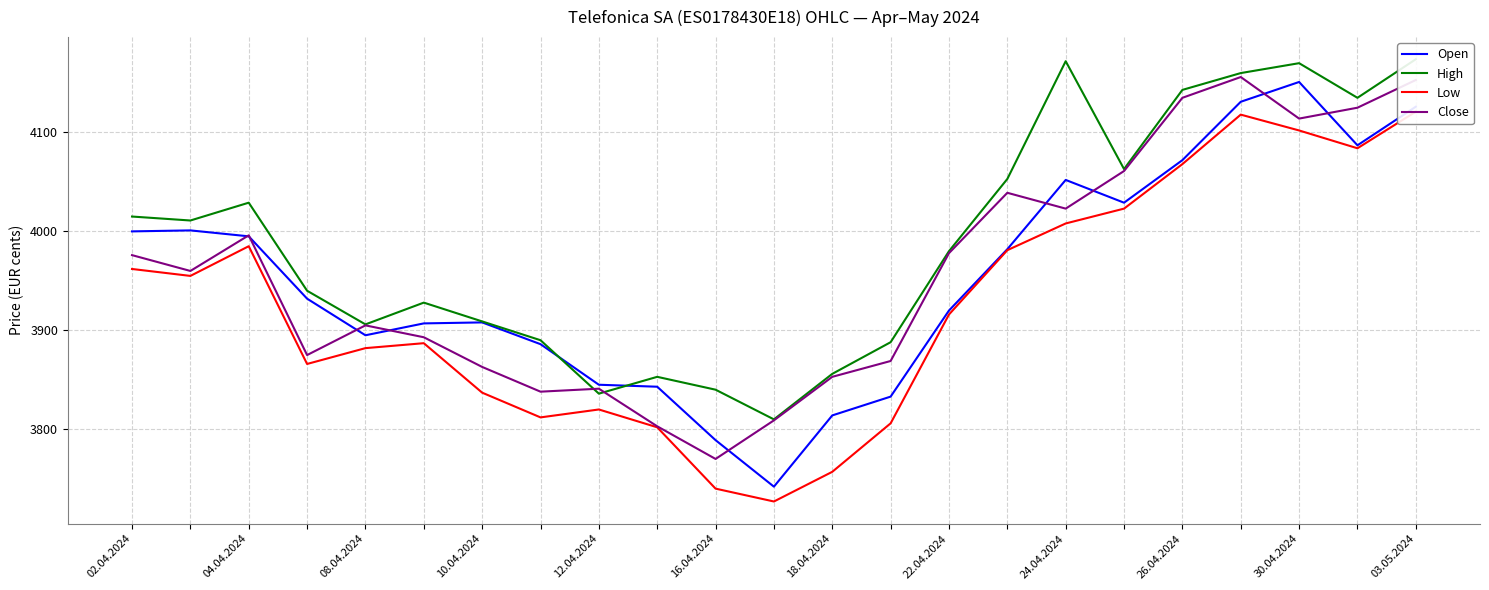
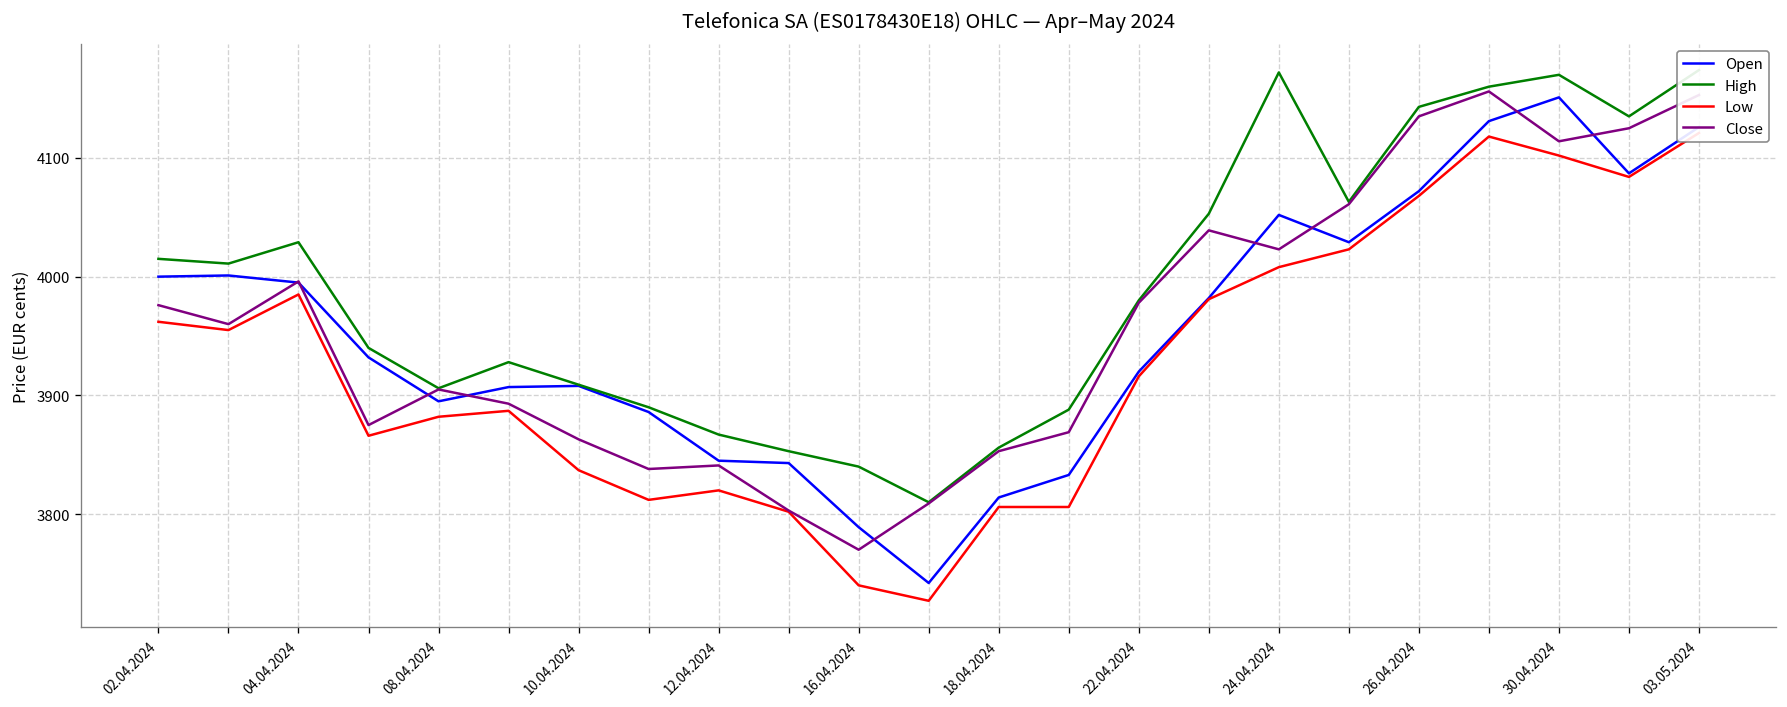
High, 12.04.2024: 3840 -> 3870
Low, 18.04.2024: 3760 -> 3810
